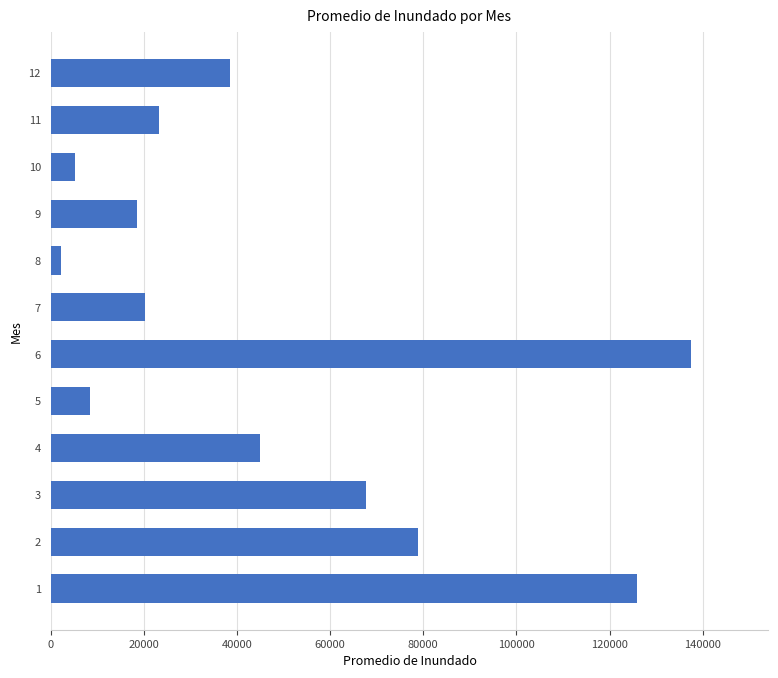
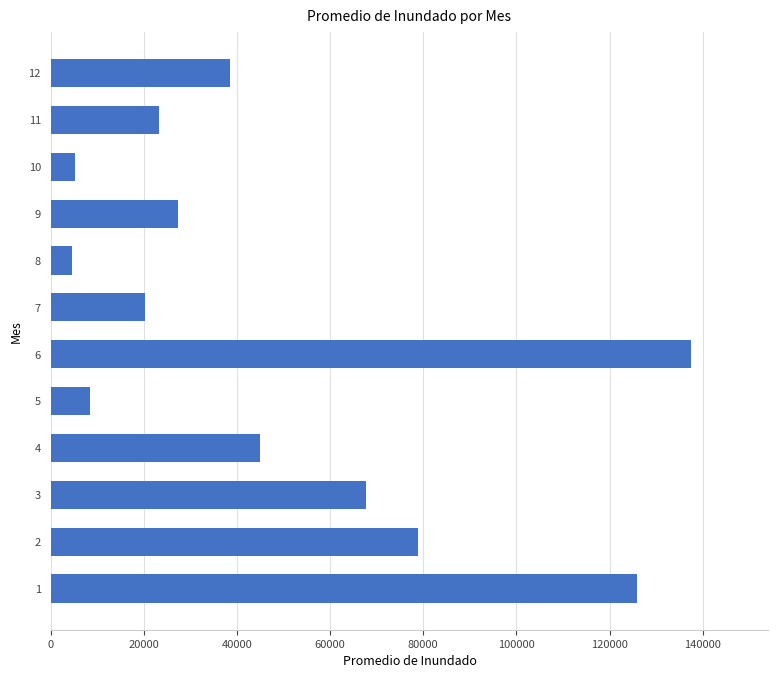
9: 19000 -> 27000
8: 2000 -> 5000
